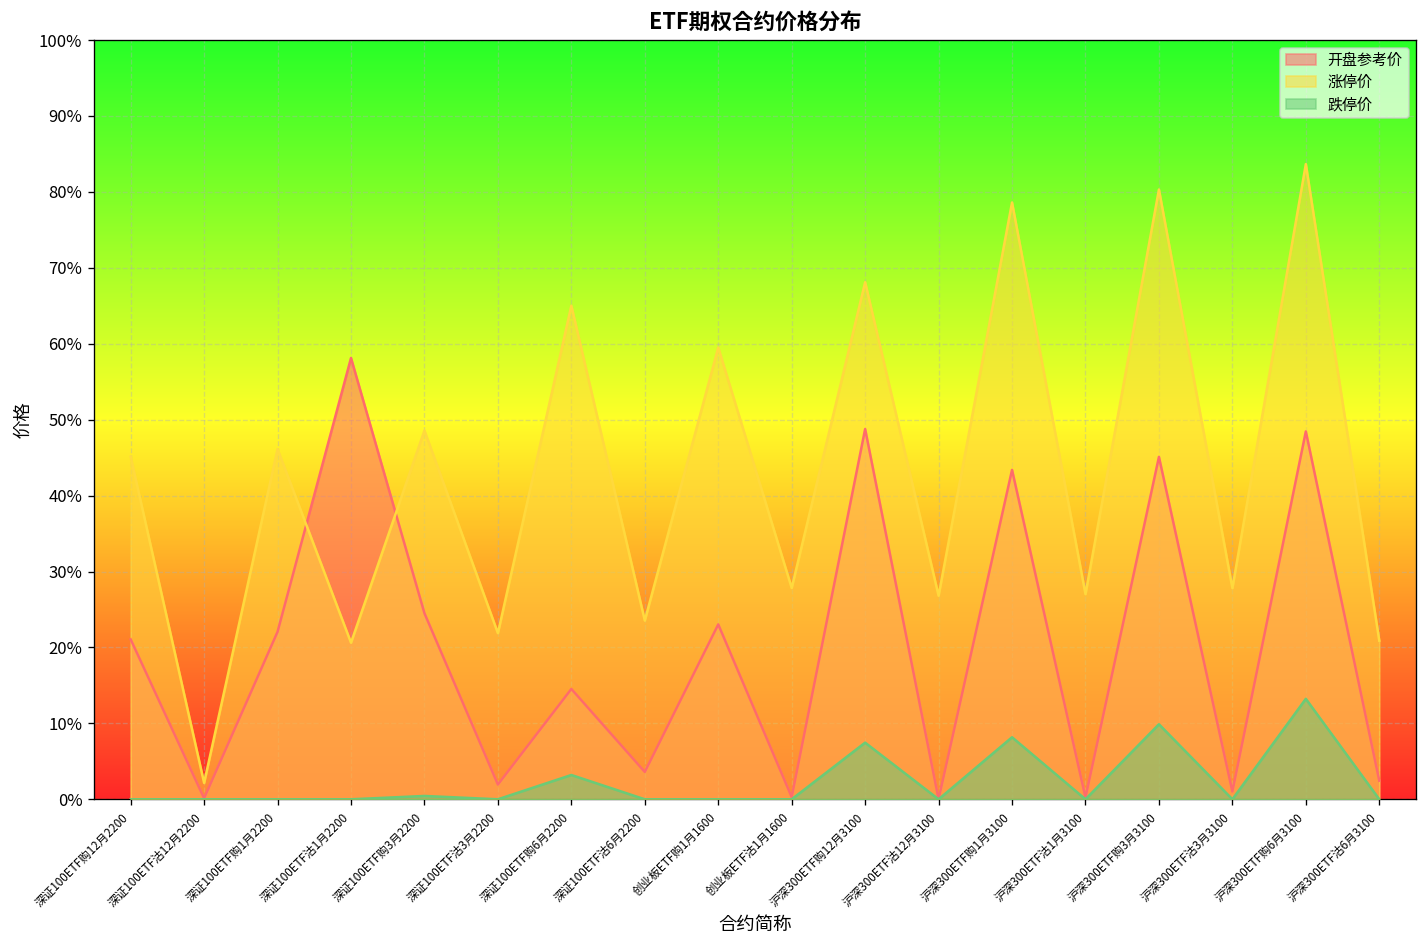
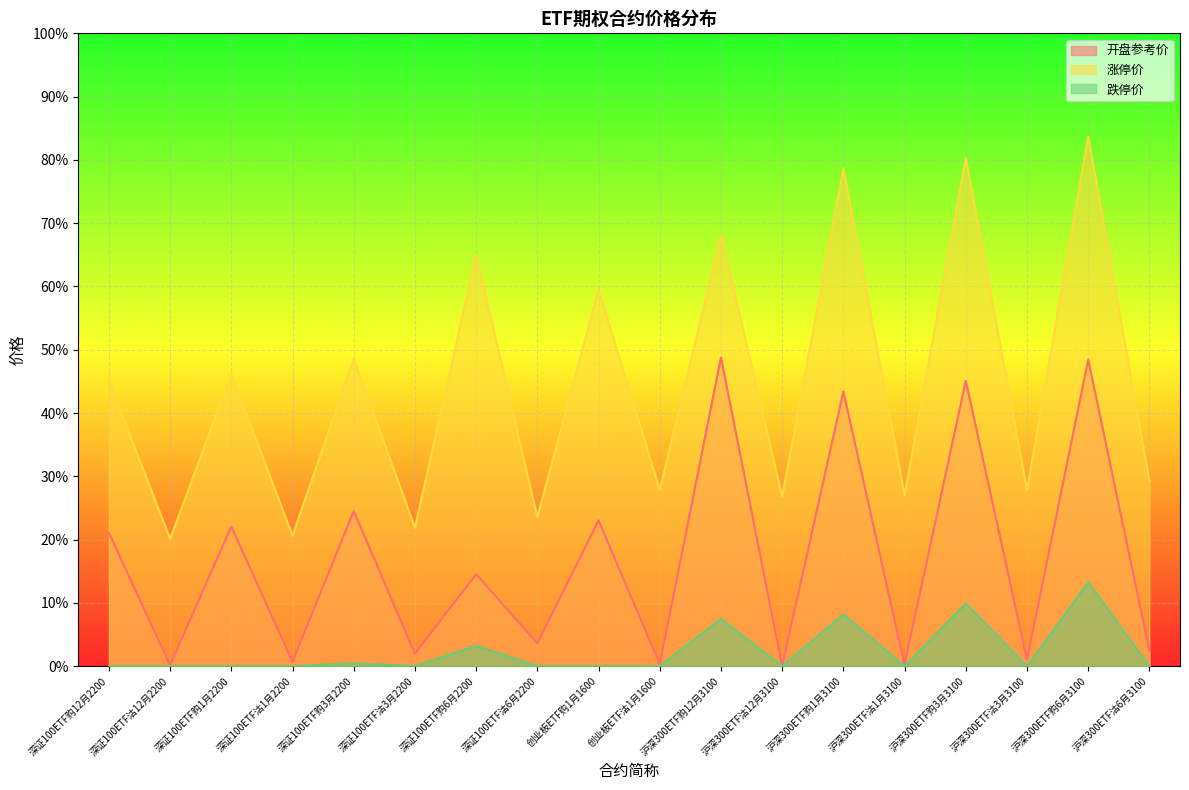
涨停价, 深证100ETF沽12月2200: 2% -> 20%
开盘参考价, 深证100ETF沽1月2200: 58% -> 1%
涨停价, 沪深300ETF沽6月3100: 21% -> 29%
